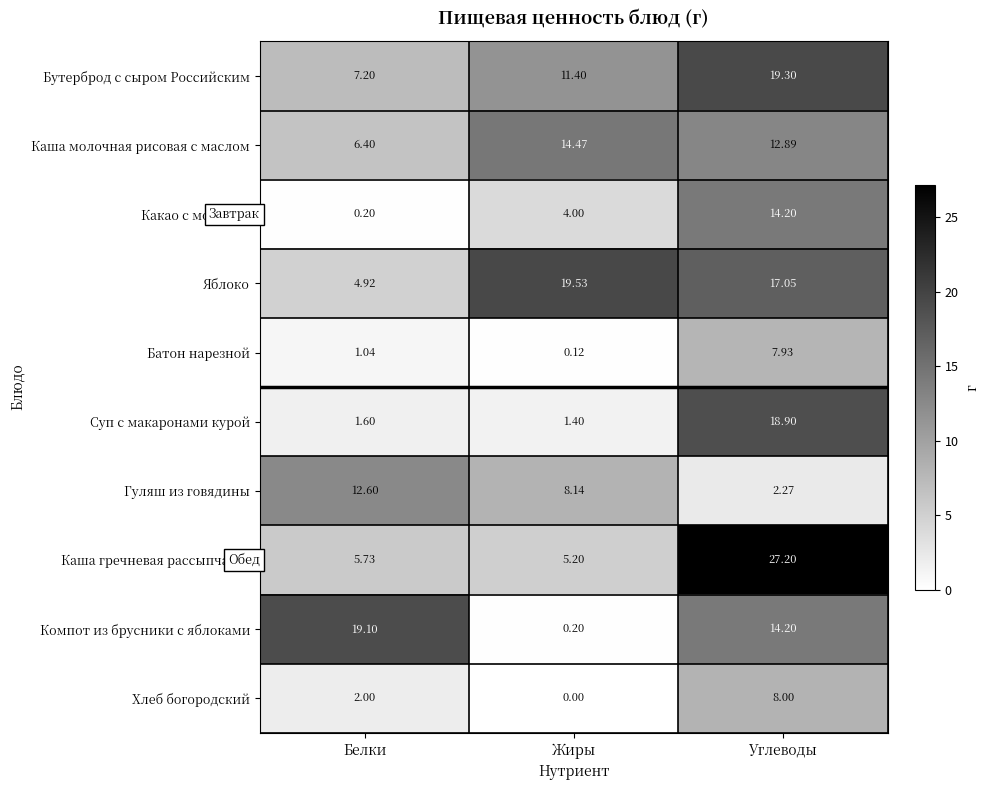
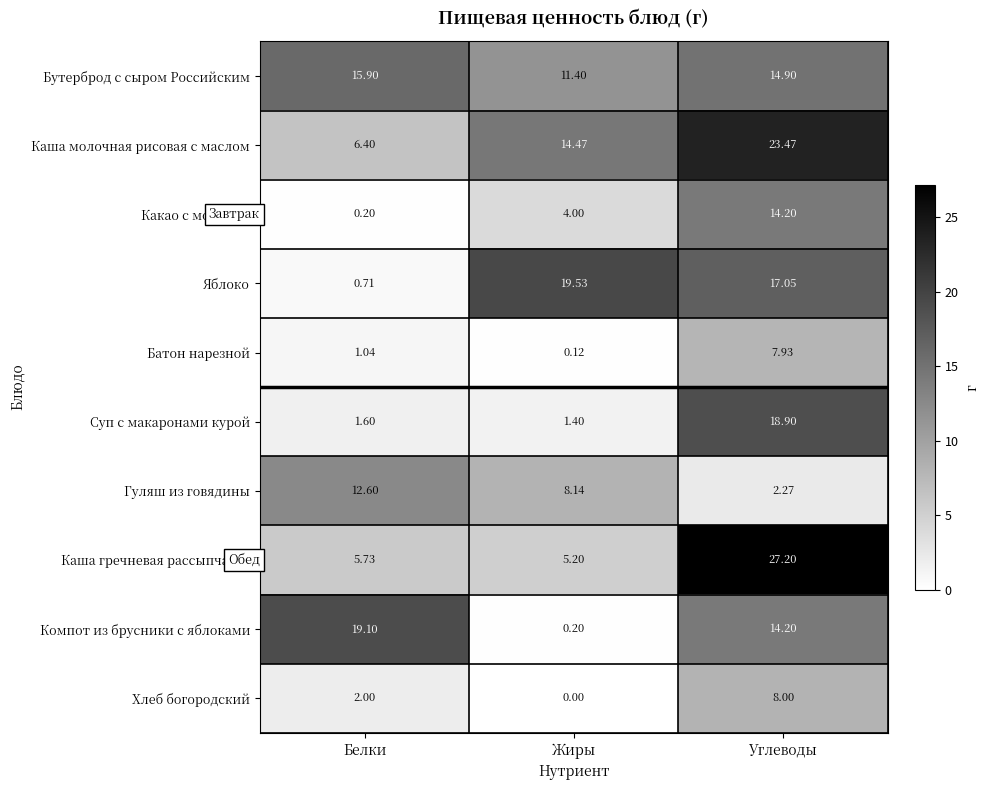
Бутерброд с сыром Российским, Белки: 7.20 -> 15.90
Бутерброд с сыром Российским, Углеводы: 19.30 -> 14.90
Каша молочная рисовая с маслом, Углеводы: 12.89 -> 23.47
Яблоко, Белки: 4.92 -> 0.71
